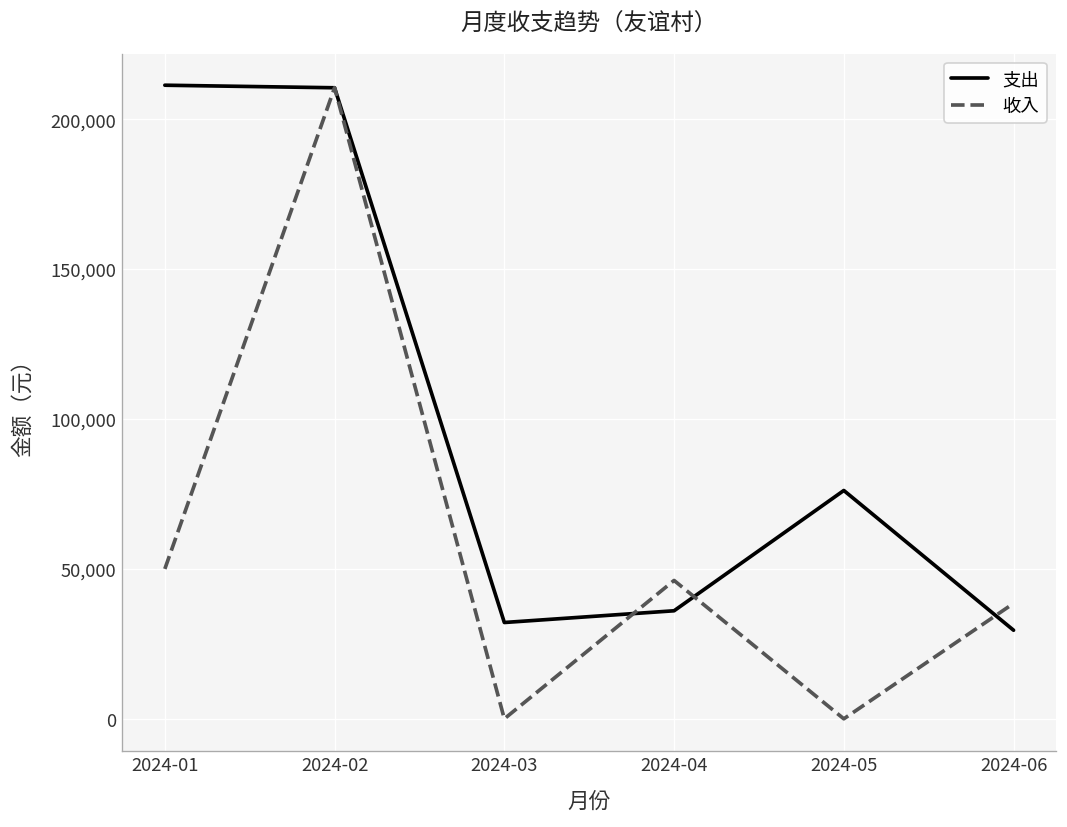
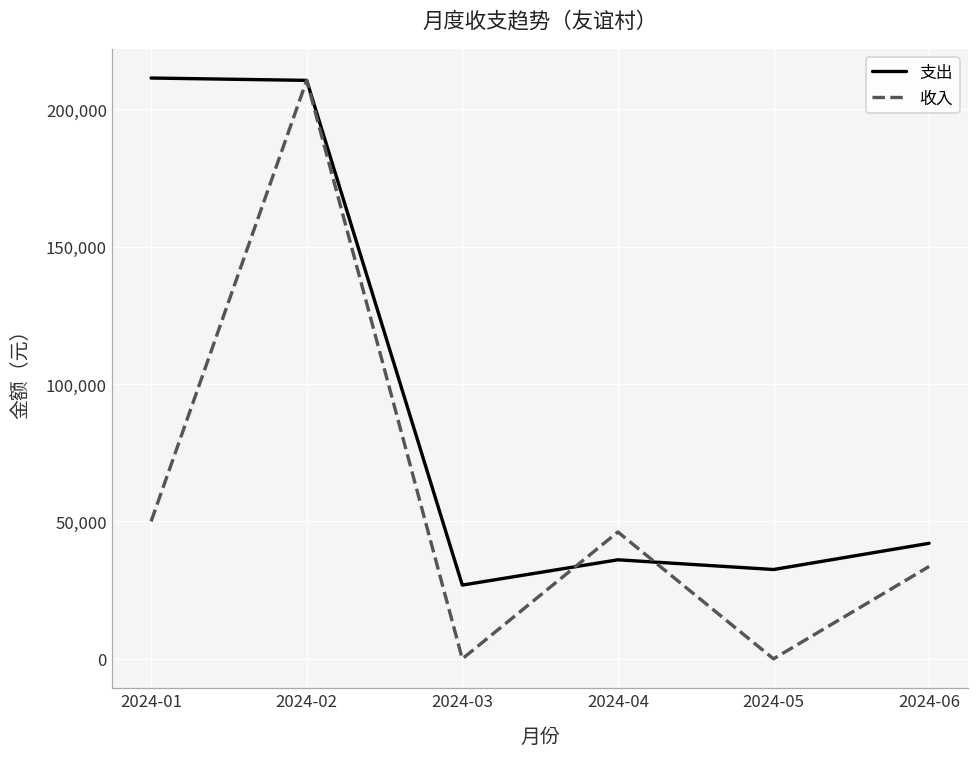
支出, 2024-03: 32,000 -> 27,000
支出, 2024-05: 76,000 -> 32,000
支出, 2024-06: 30,000 -> 42,000
收入, 2024-06: 39,000 -> 34,000
